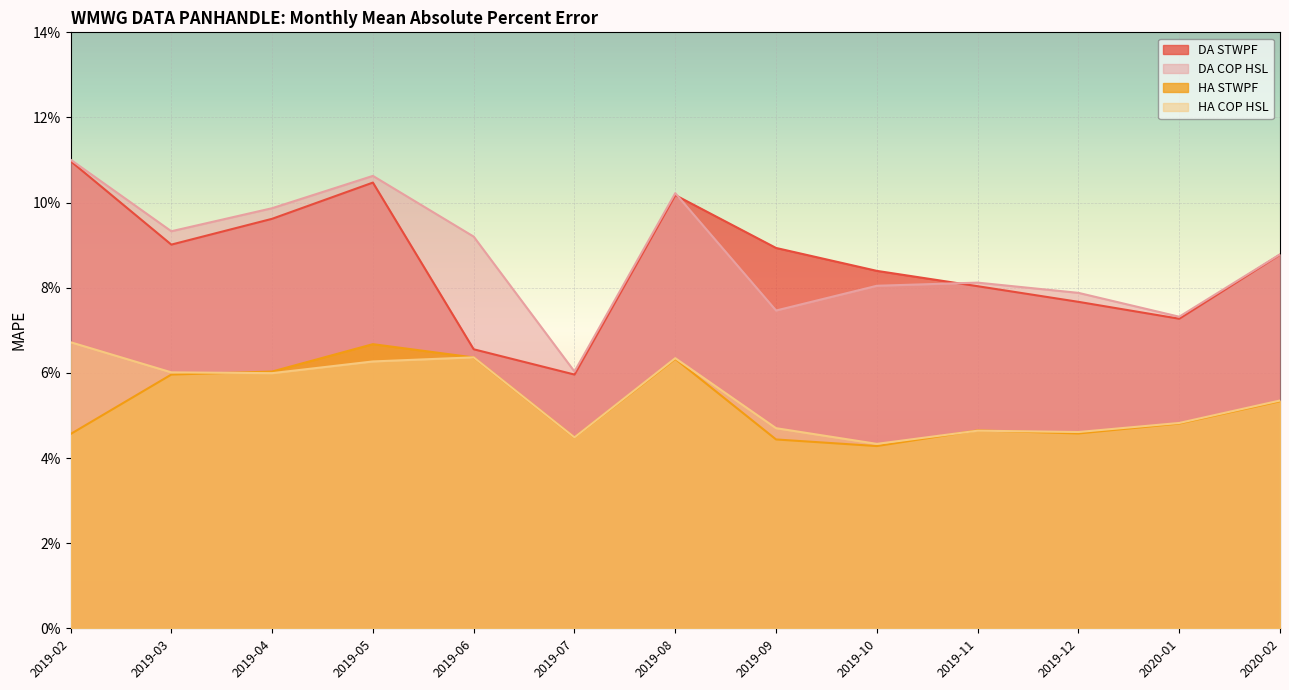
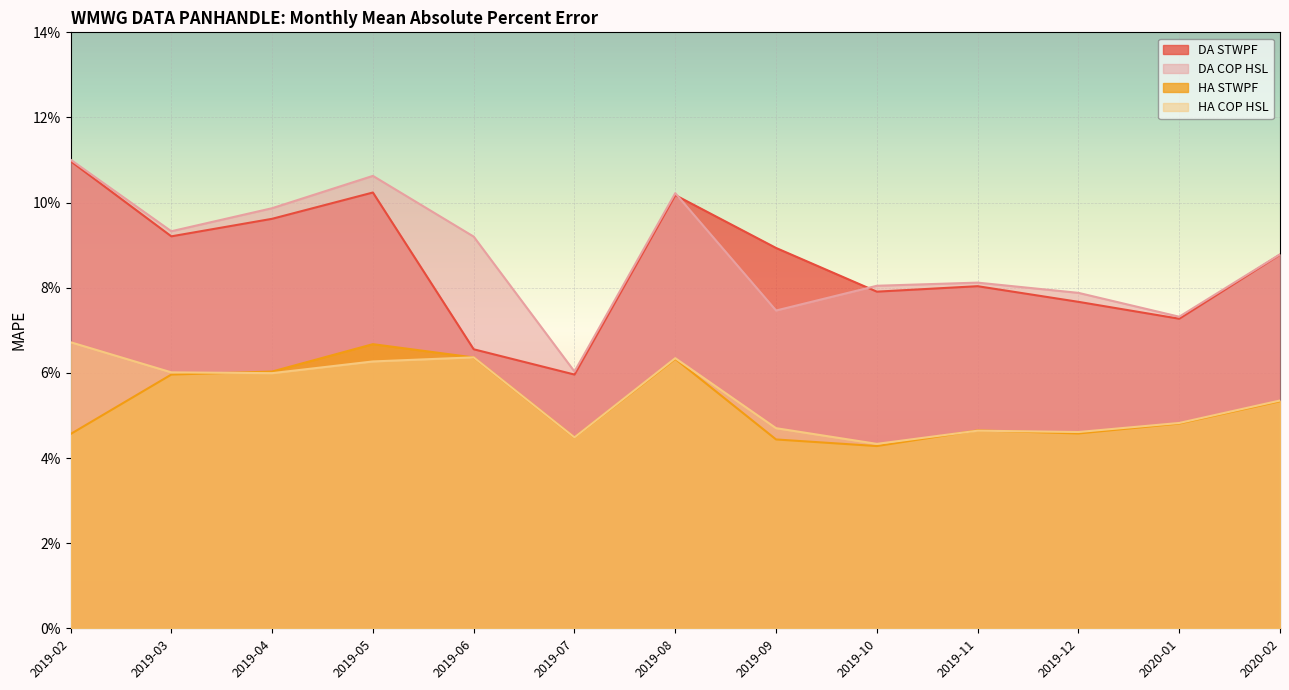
DA STWPF, 2019-03: 9.0% -> 9.2%
DA STWPF, 2019-05: 10.5% -> 10.2%
DA STWPF, 2019-10: 8.4% -> 7.9%
